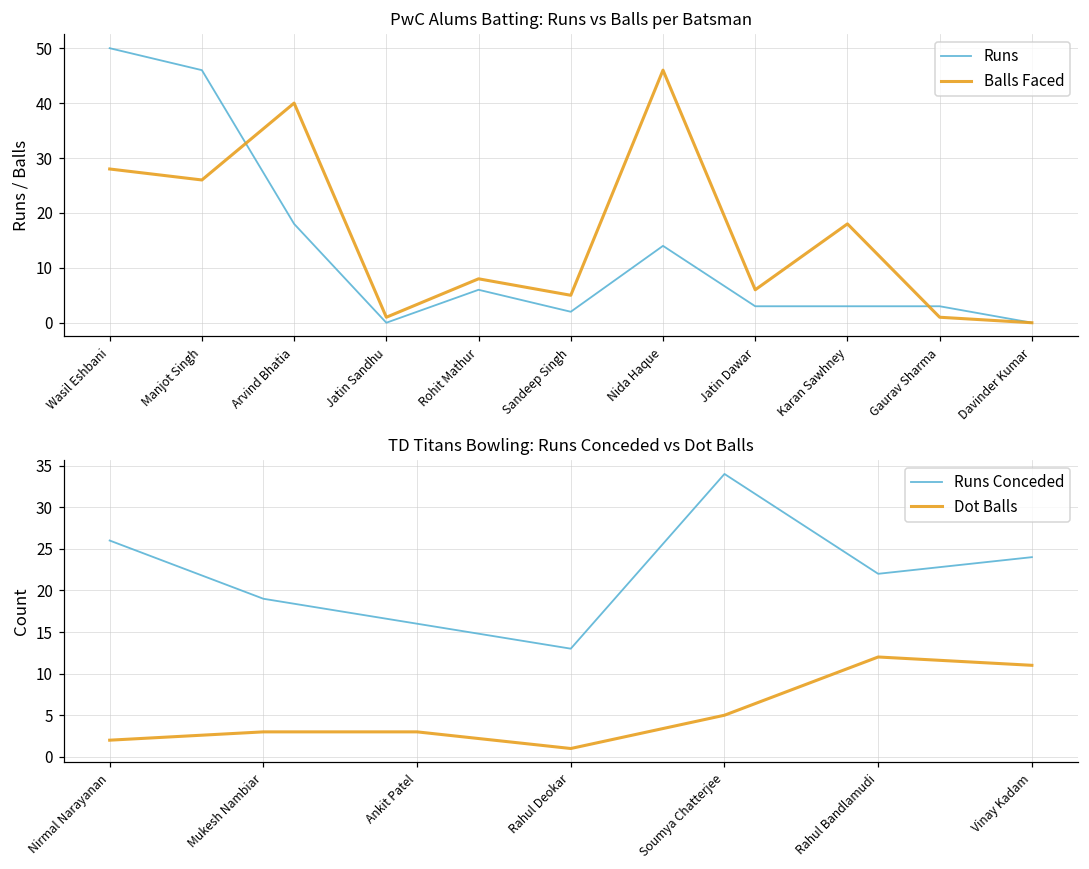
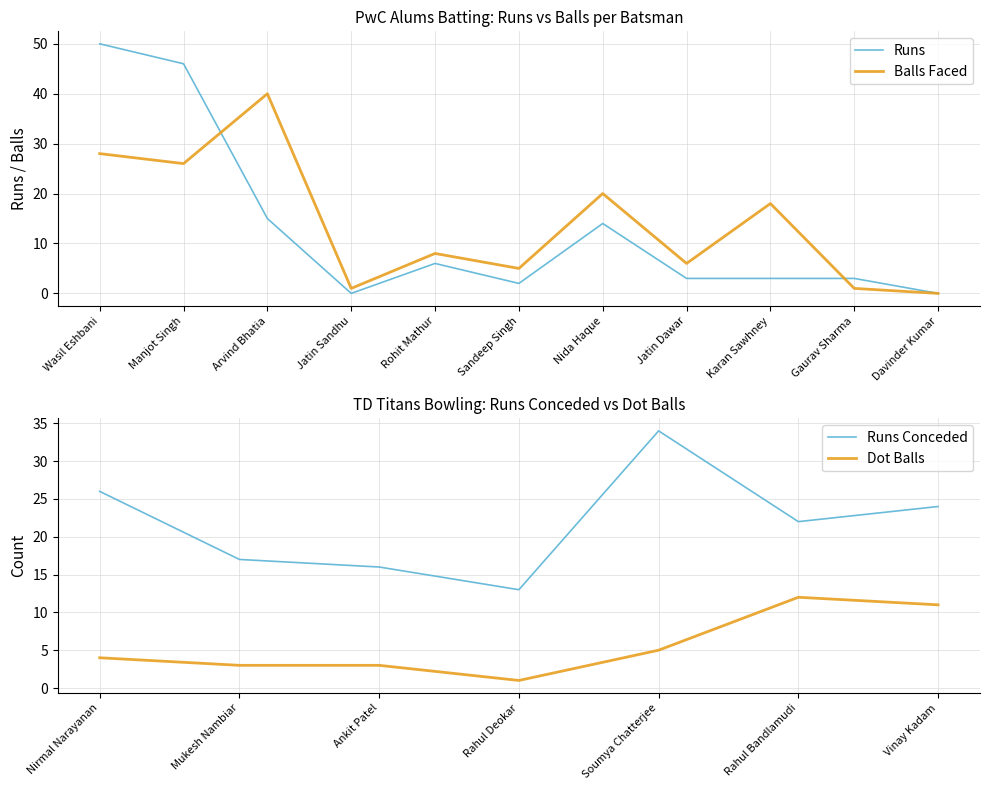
PwC Alums Batting: Runs vs Balls per Batsman, Runs, Arvind Bhatia: 18 -> 15
PwC Alums Batting: Runs vs Balls per Batsman, Balls Faced, Nida Haque: 46 -> 20
TD Titans Bowling: Runs Conceded vs Dot Balls, Dot Balls, Nirmal Narayanan: 2 -> 4
TD Titans Bowling: Runs Conceded vs Dot Balls, Runs Conceded, Mukesh Nambiar: 19 -> 17
